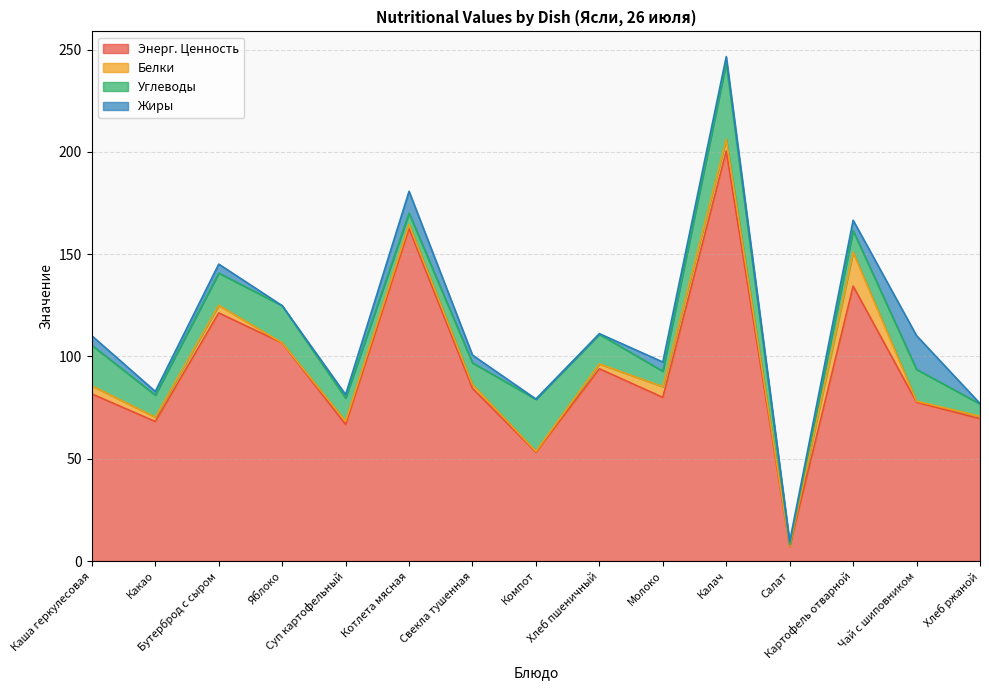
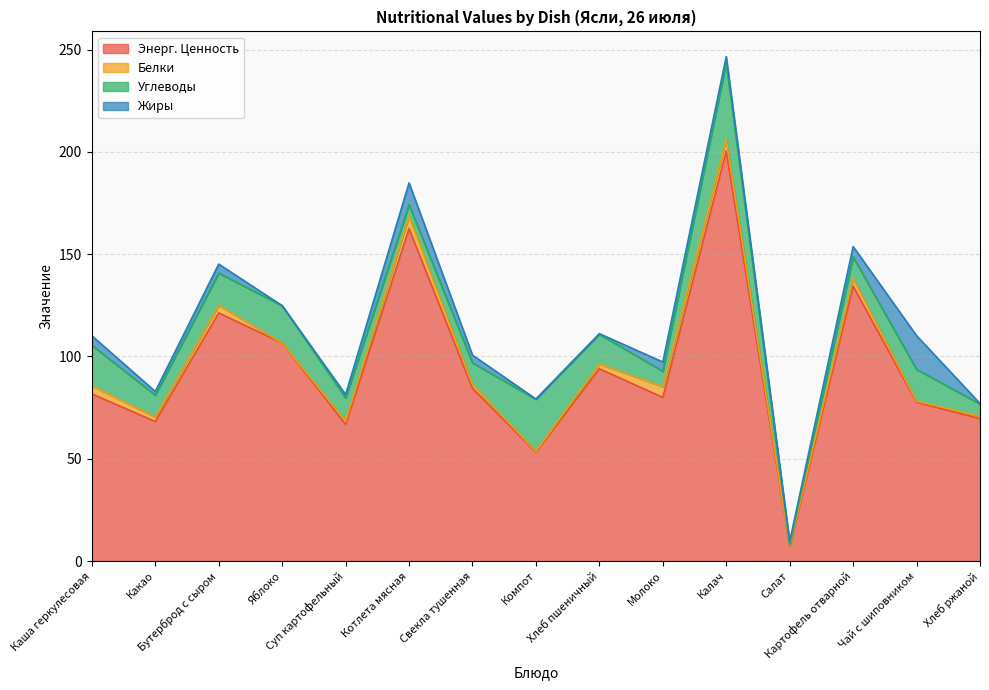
Белки, Котлета мясная: 2 -> 6
Белки, Картофель отварной: 17 -> 4
